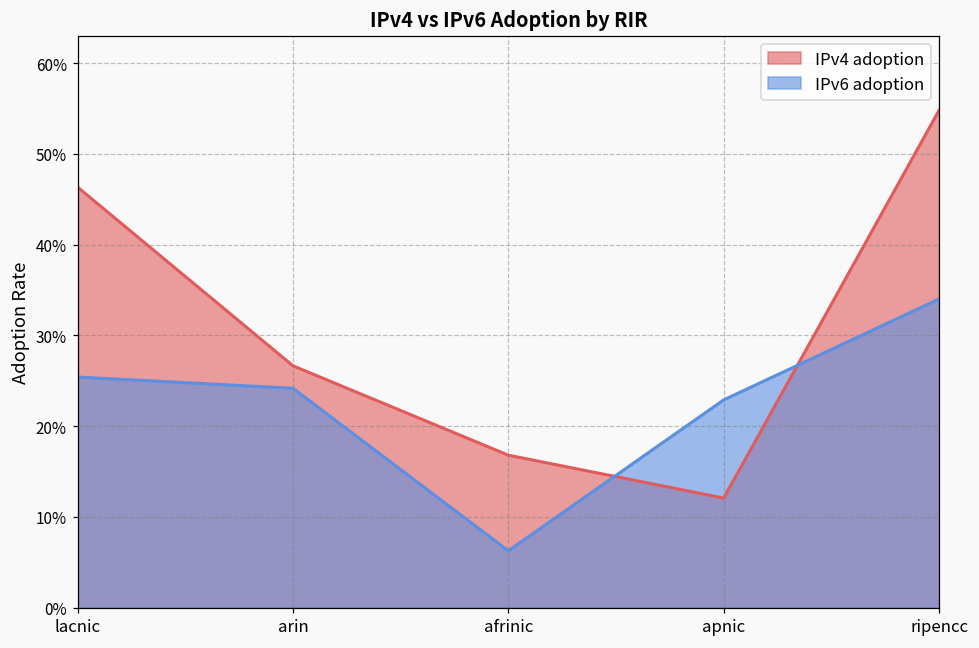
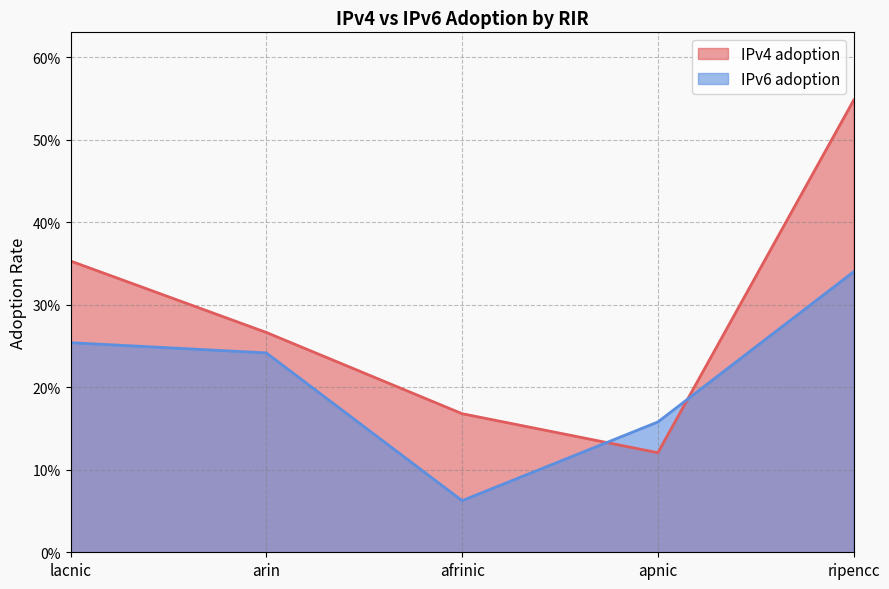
IPv4 adoption, lacnic: 46% -> 35%
IPv6 adoption, apnic: 23% -> 16%
